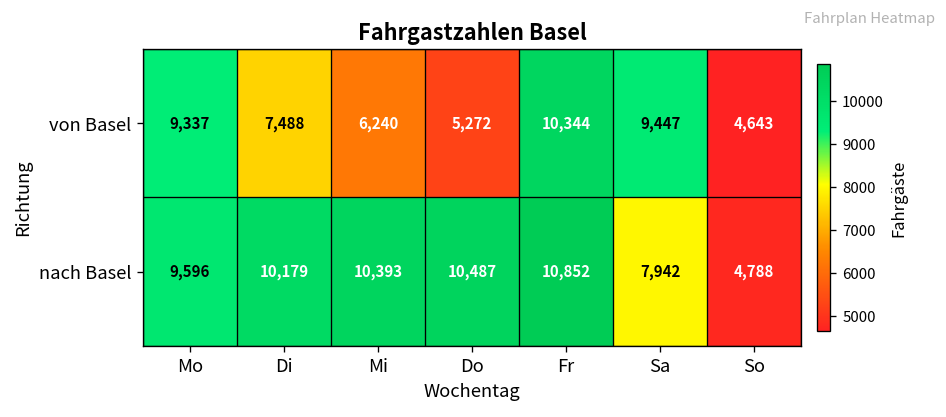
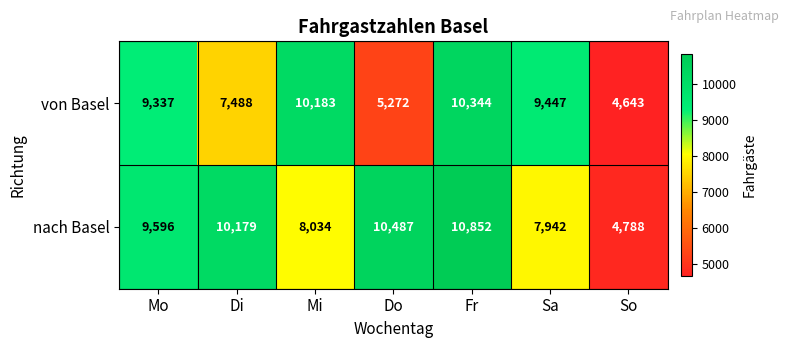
von Basel, Mi: 6,240 -> 10,183
nach Basel, Mi: 10,393 -> 8,034
